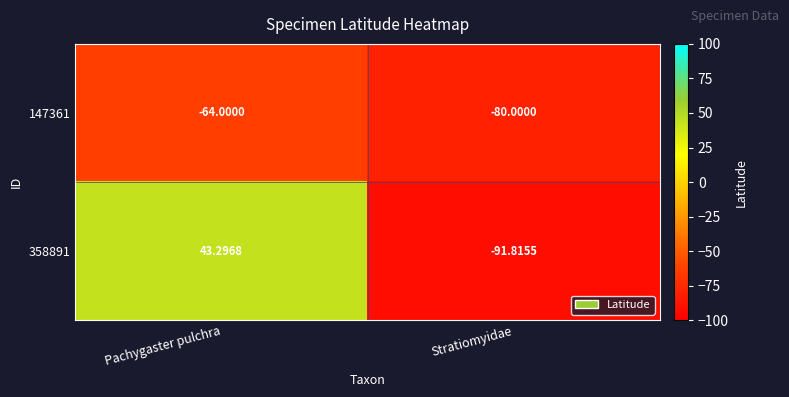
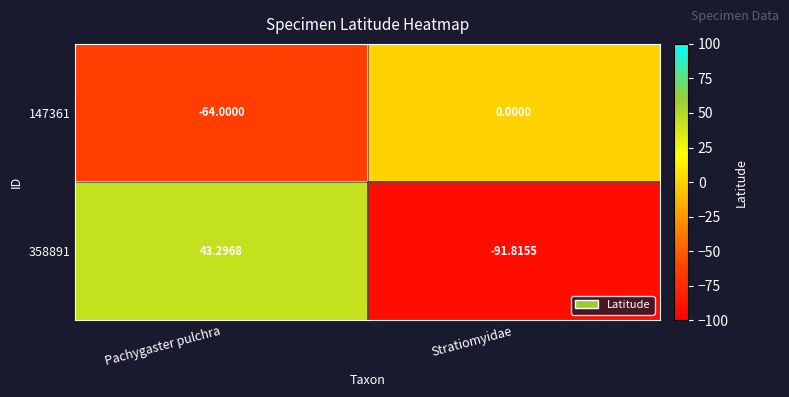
147361, Stratiomyidae: -80.0000 -> 0.0000
